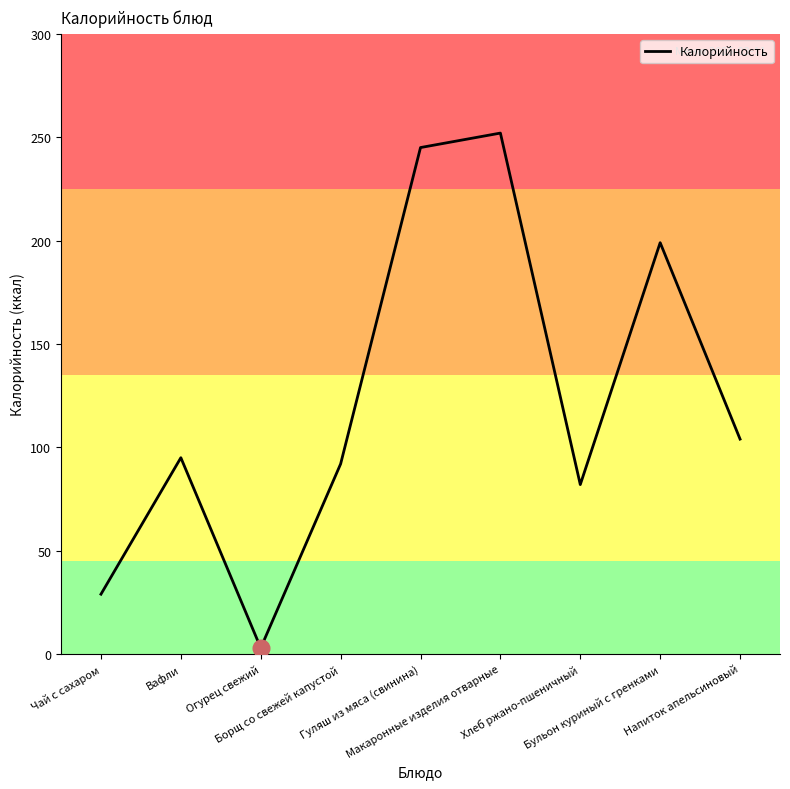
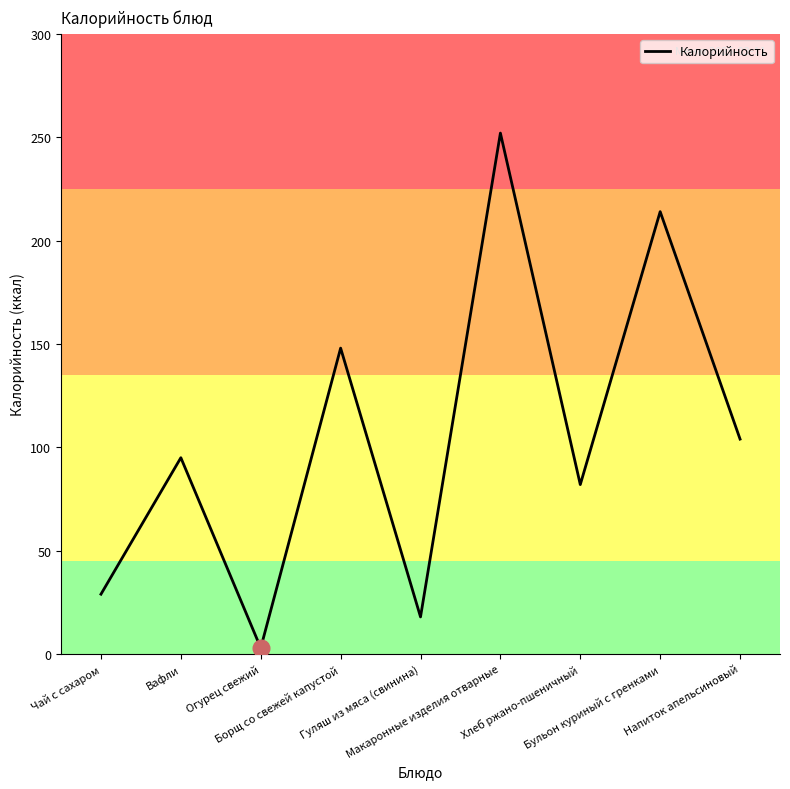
Калорийность, Борщ со свежей капустой: 92 -> 148
Калорийность, Гуляш из мяса (свинина): 245 -> 18
Калорийность, Бульон куриный с гренками: 199 -> 214
